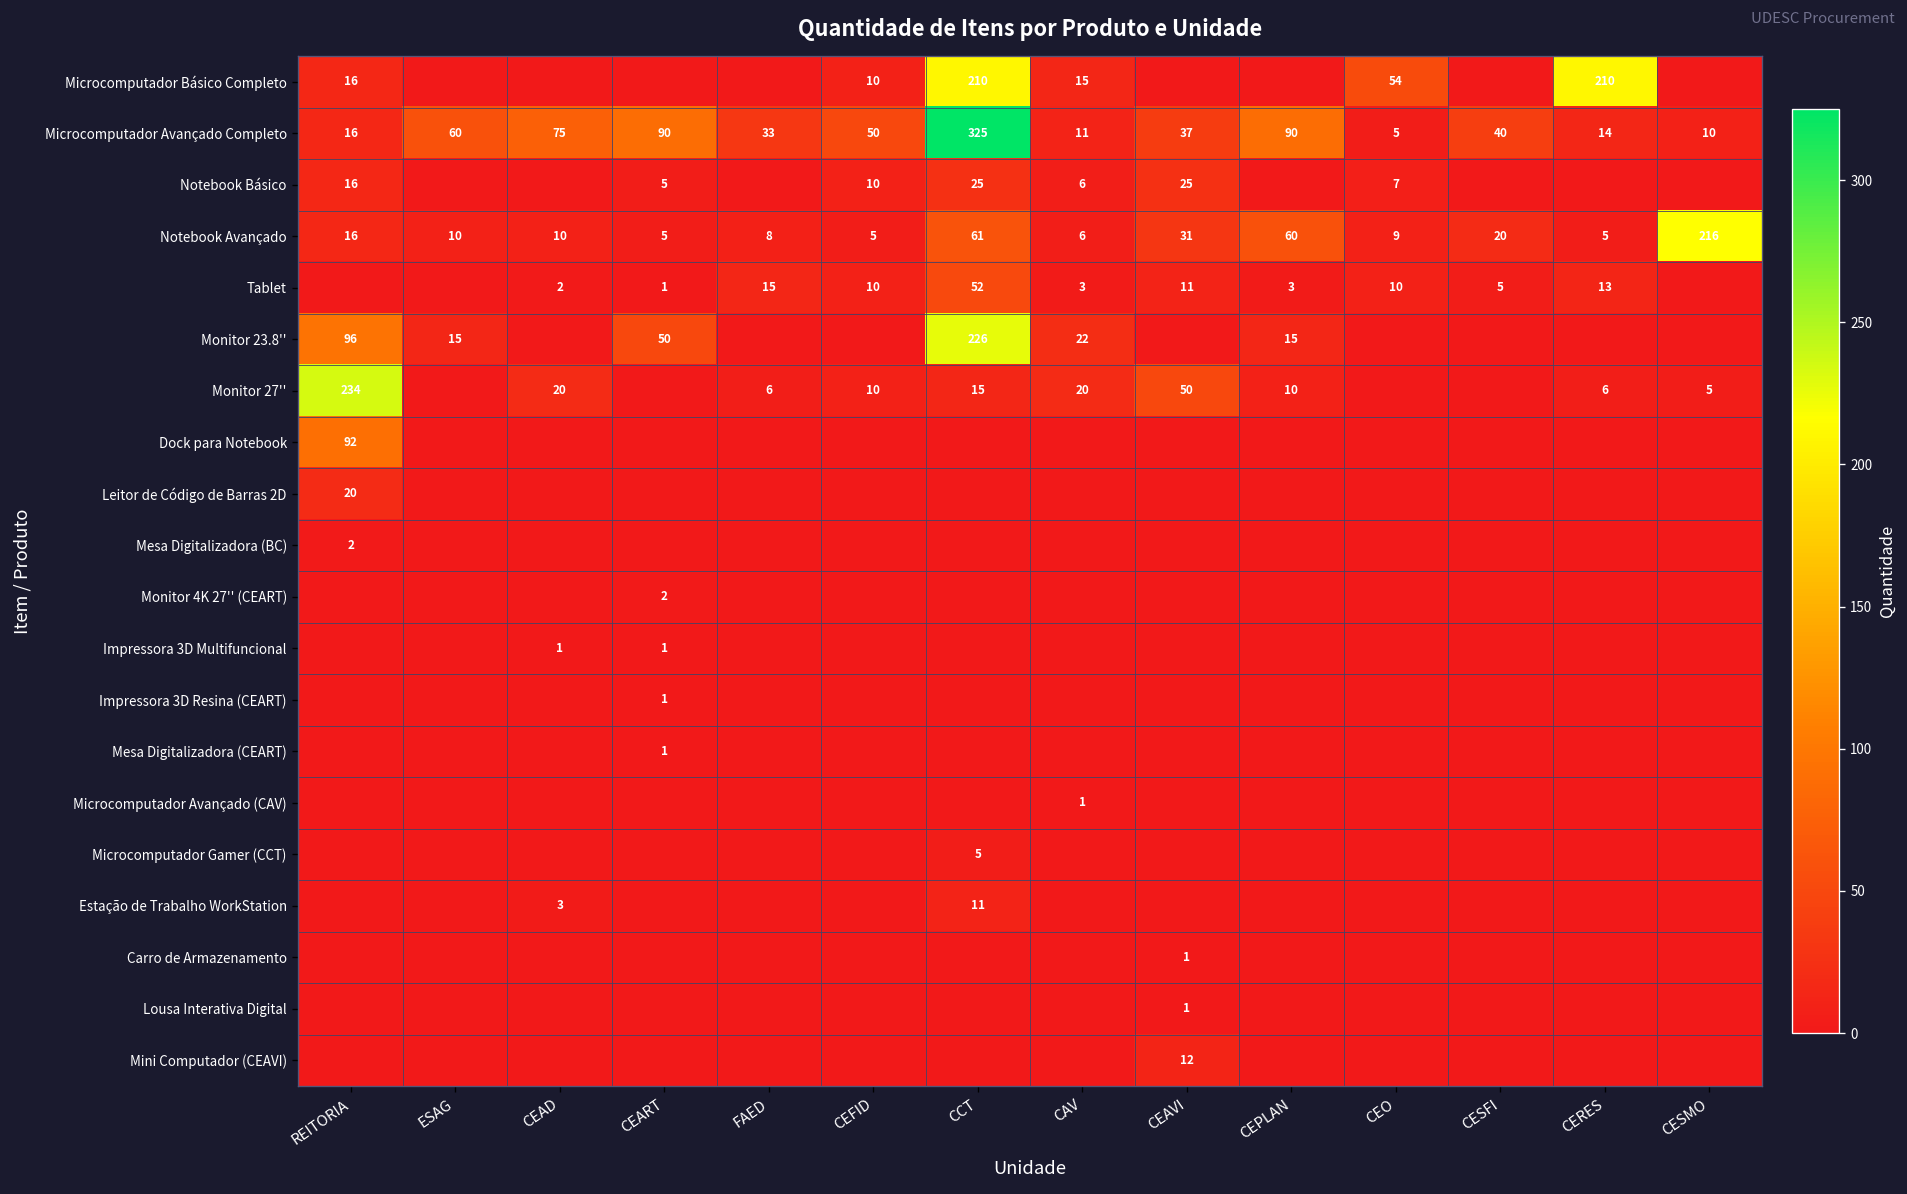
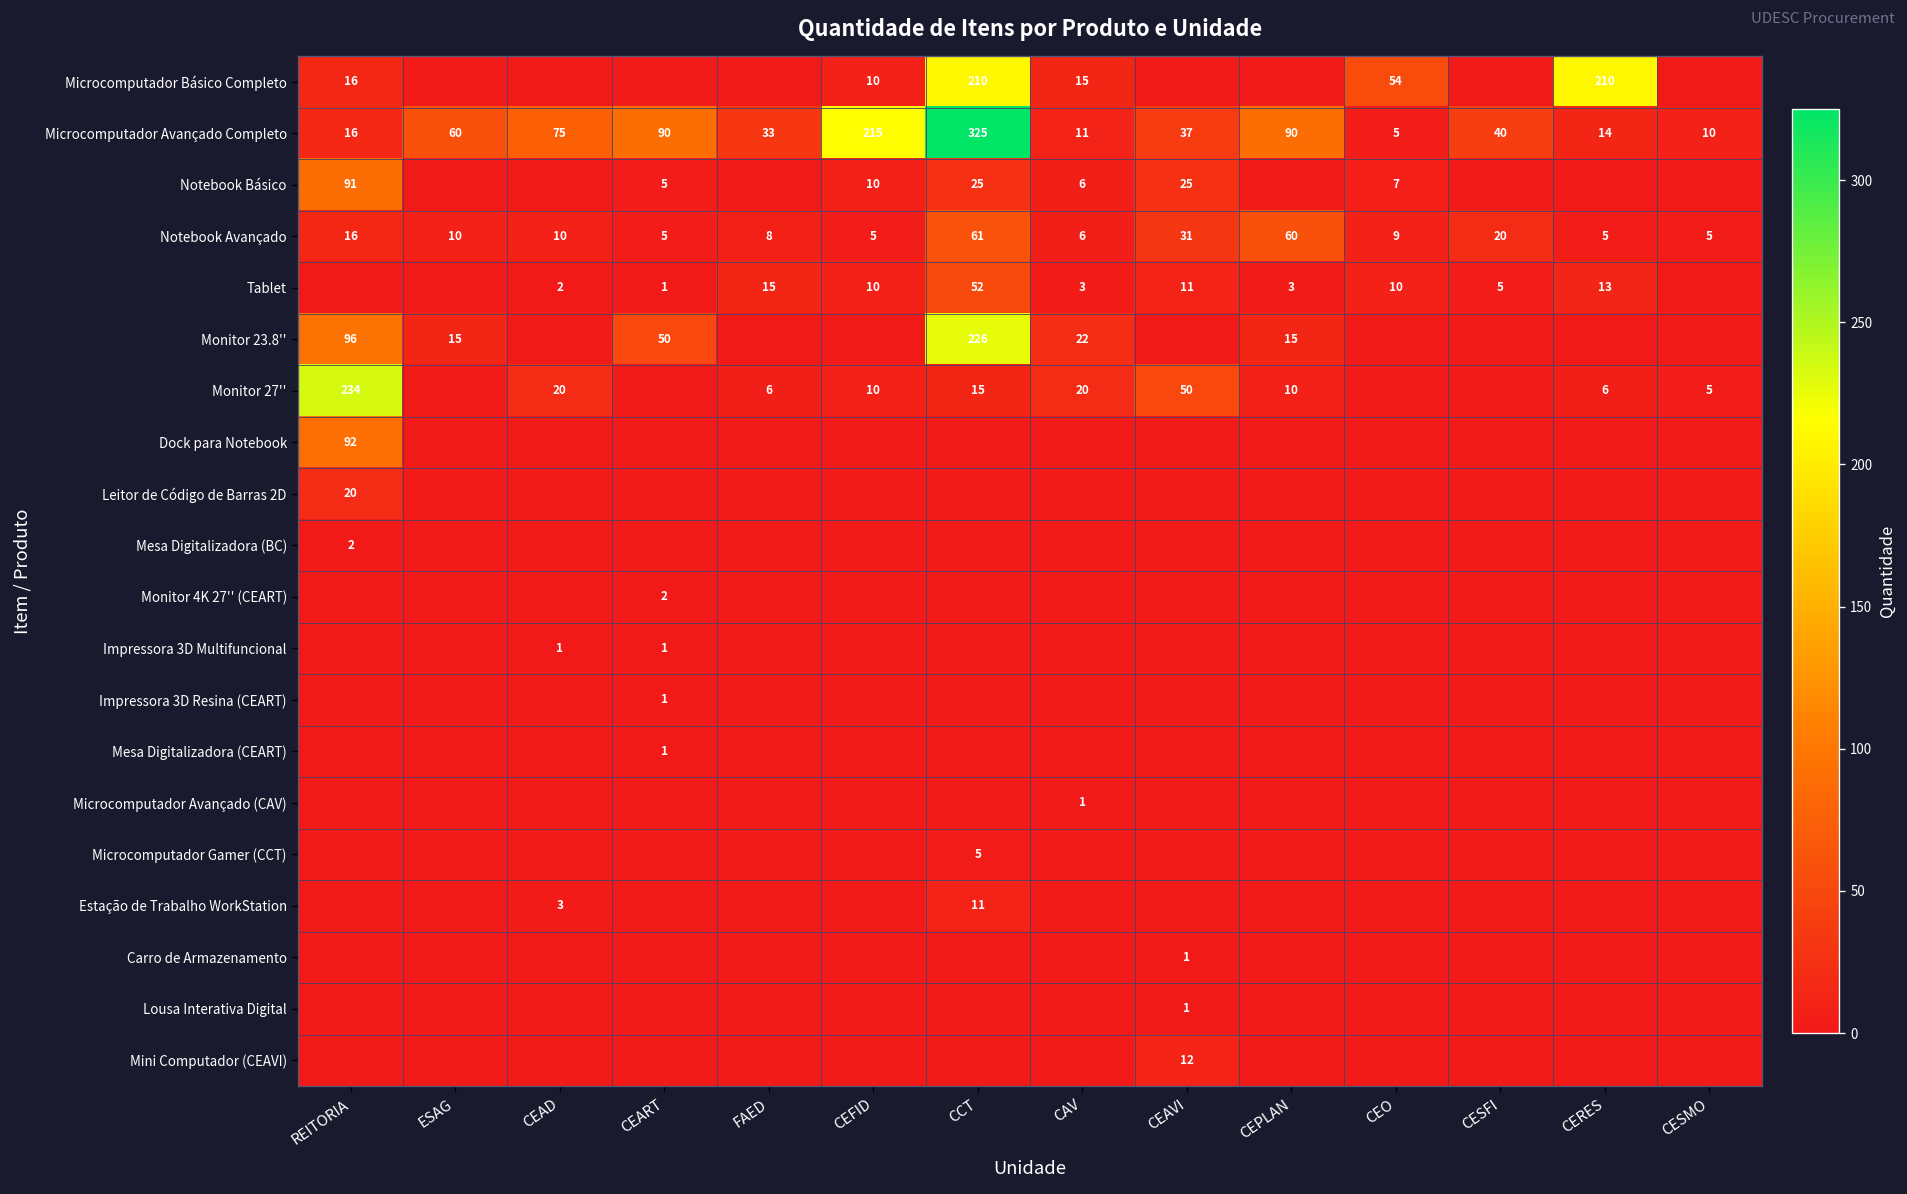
Microcomputador Avançado Completo, CEFID: 50 -> 215
Notebook Básico, REITORIA: 16 -> 91
Notebook Avançado, CESMO: 216 -> 5
